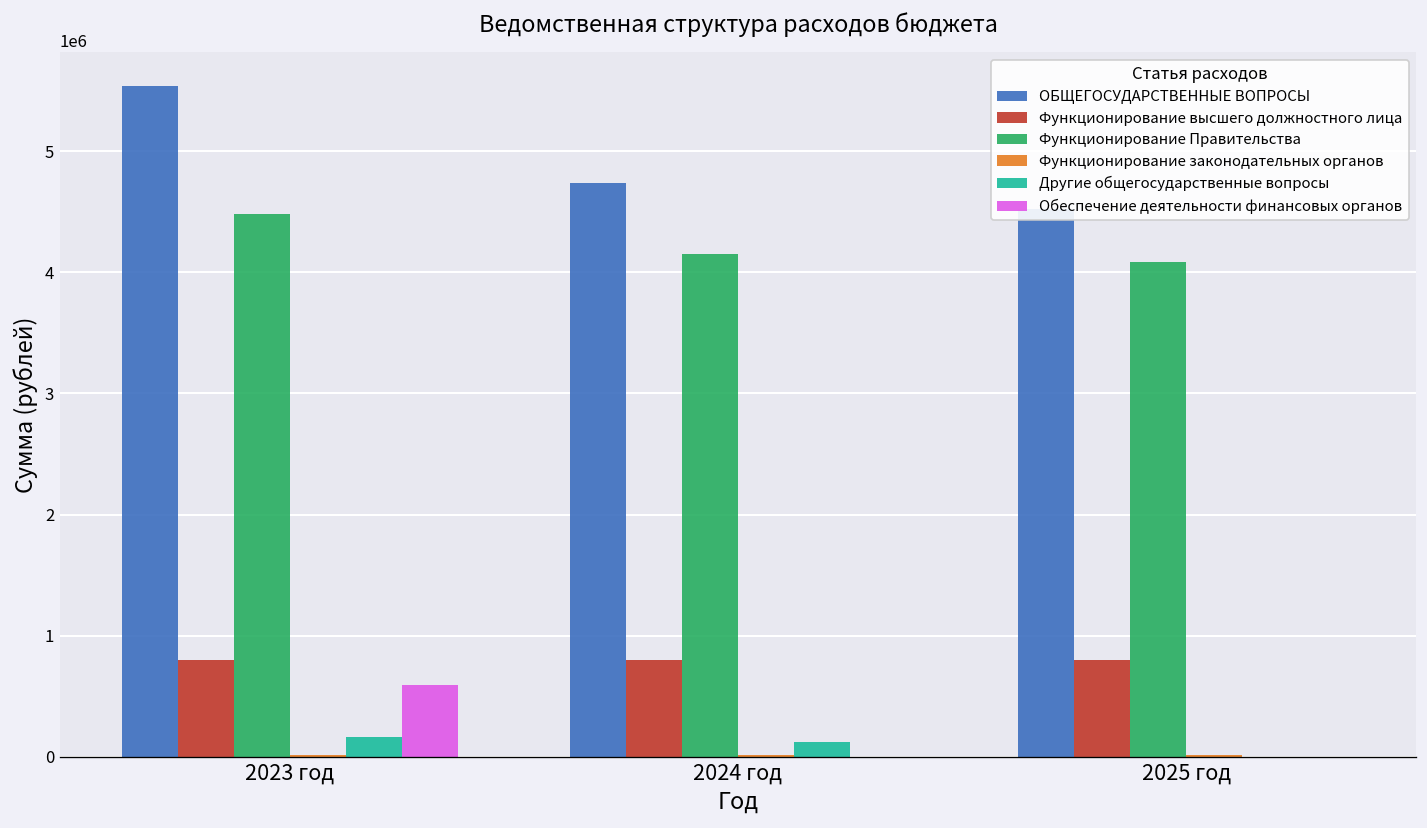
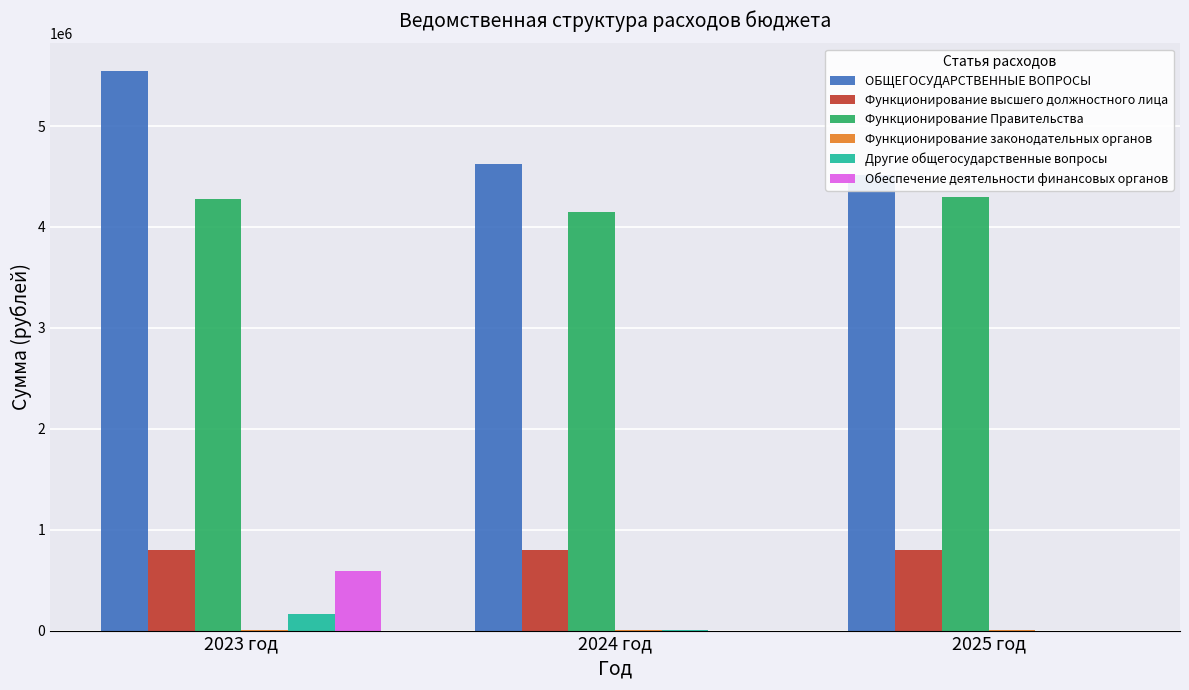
Функционирование Правительства, 2023 год: 4480000 -> 4280000
ОБЩЕГОСУДАРСТВЕННЫЕ ВОПРОСЫ, 2024 год: 4740000 -> 4630000
Другие общегосударственные вопросы, 2024 год: 120000 -> 10000
Функционирование Правительства, 2025 год: 4090000 -> 4290000
